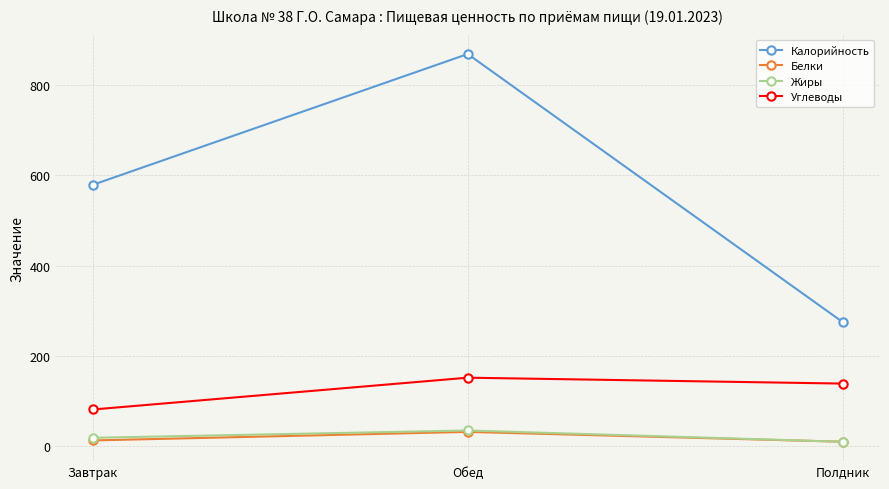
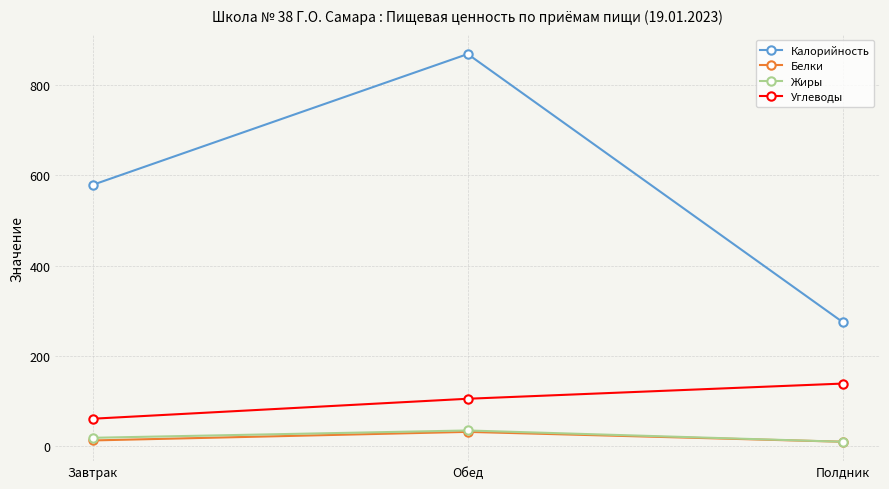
Углеводы, Завтрак: 80 -> 60
Углеводы, Обед: 150 -> 100
